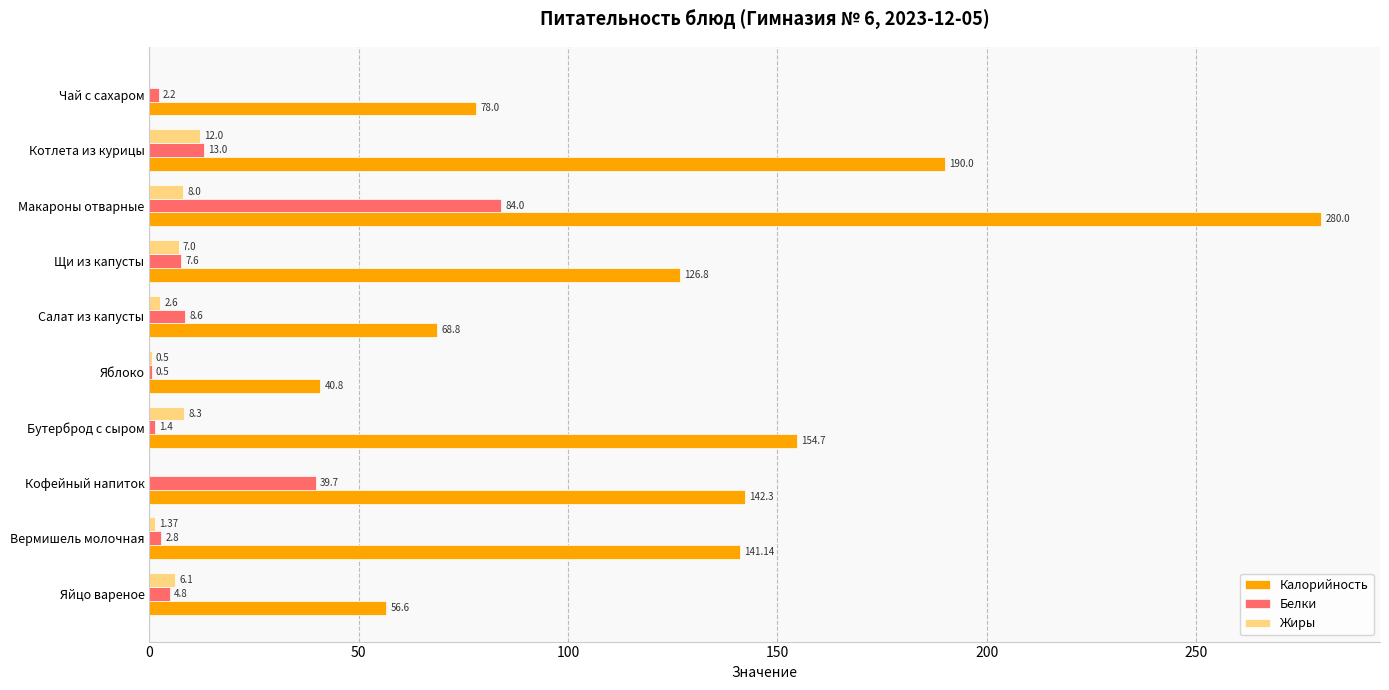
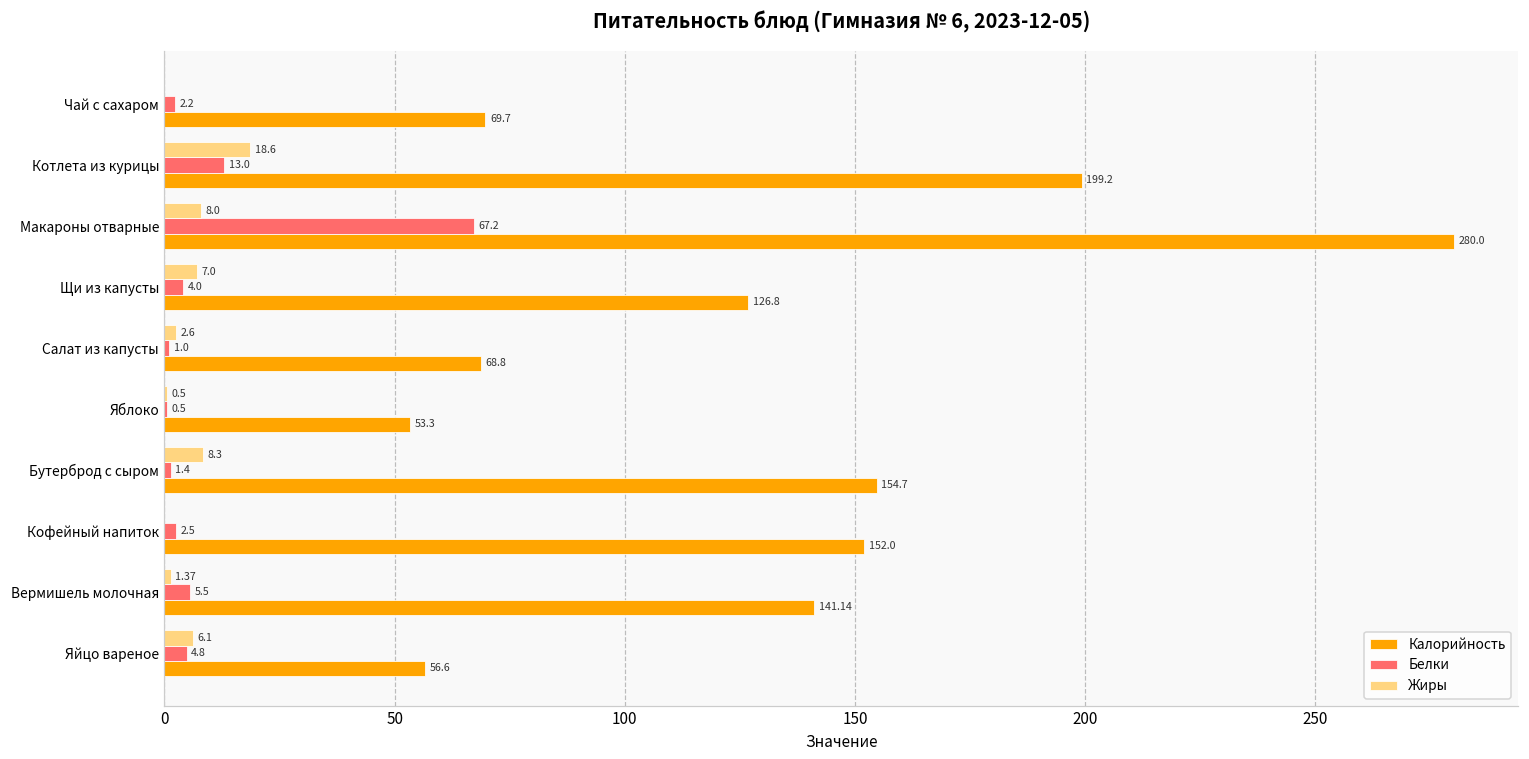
Калорийность, Чай с сахаром: 78.0 -> 69.7
Жиры, Котлета из курицы: 12.0 -> 18.6
Калорийность, Котлета из курицы: 190.0 -> 199.2
Белки, Макароны отварные: 84.0 -> 67.2
Белки, Щи из капусты: 7.6 -> 4.0
Белки, Салат из капусты: 8.6 -> 1.0
Калорийность, Яблоко: 40.8 -> 53.3
Белки, Кофейный напиток: 39.7 -> 2.5
Калорийность, Кофейный напиток: 142.3 -> 152.0
Белки, Вермишель молочная: 2.8 -> 5.5
